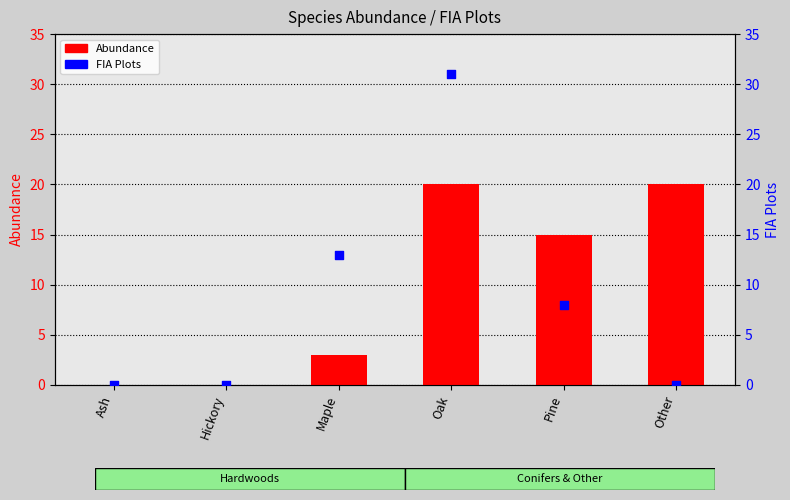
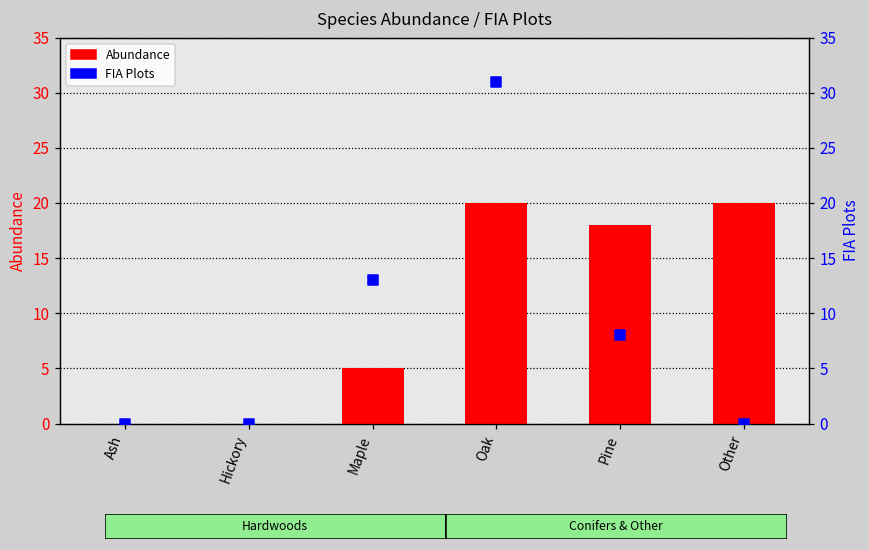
Abundance, Maple: 3 -> 5
Abundance, Pine: 15 -> 18
